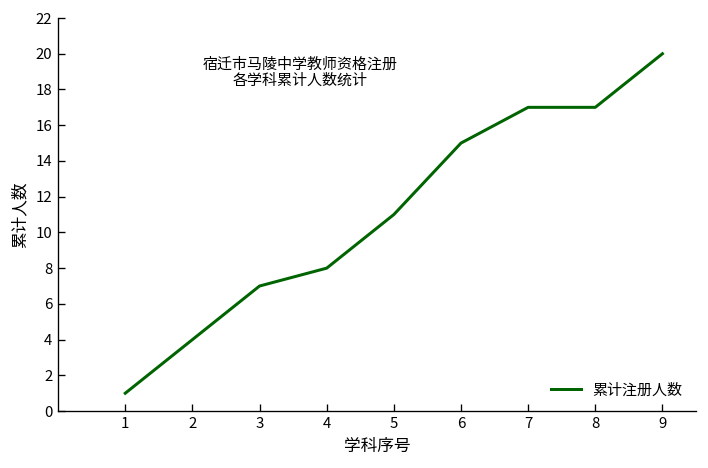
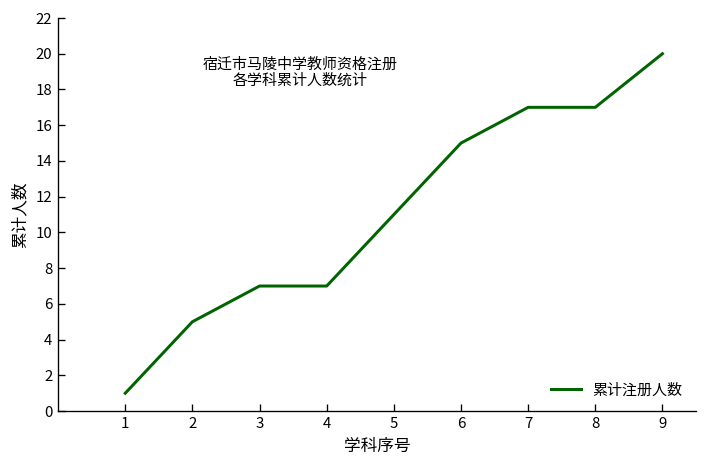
2: 4 -> 5
4: 8 -> 7
